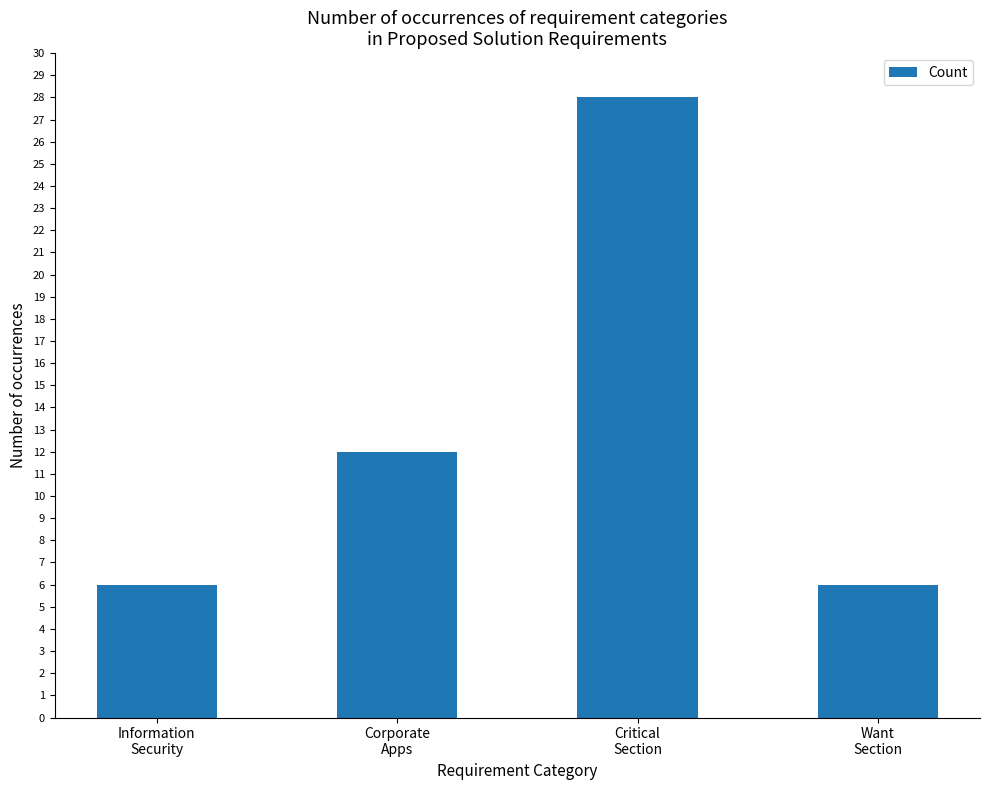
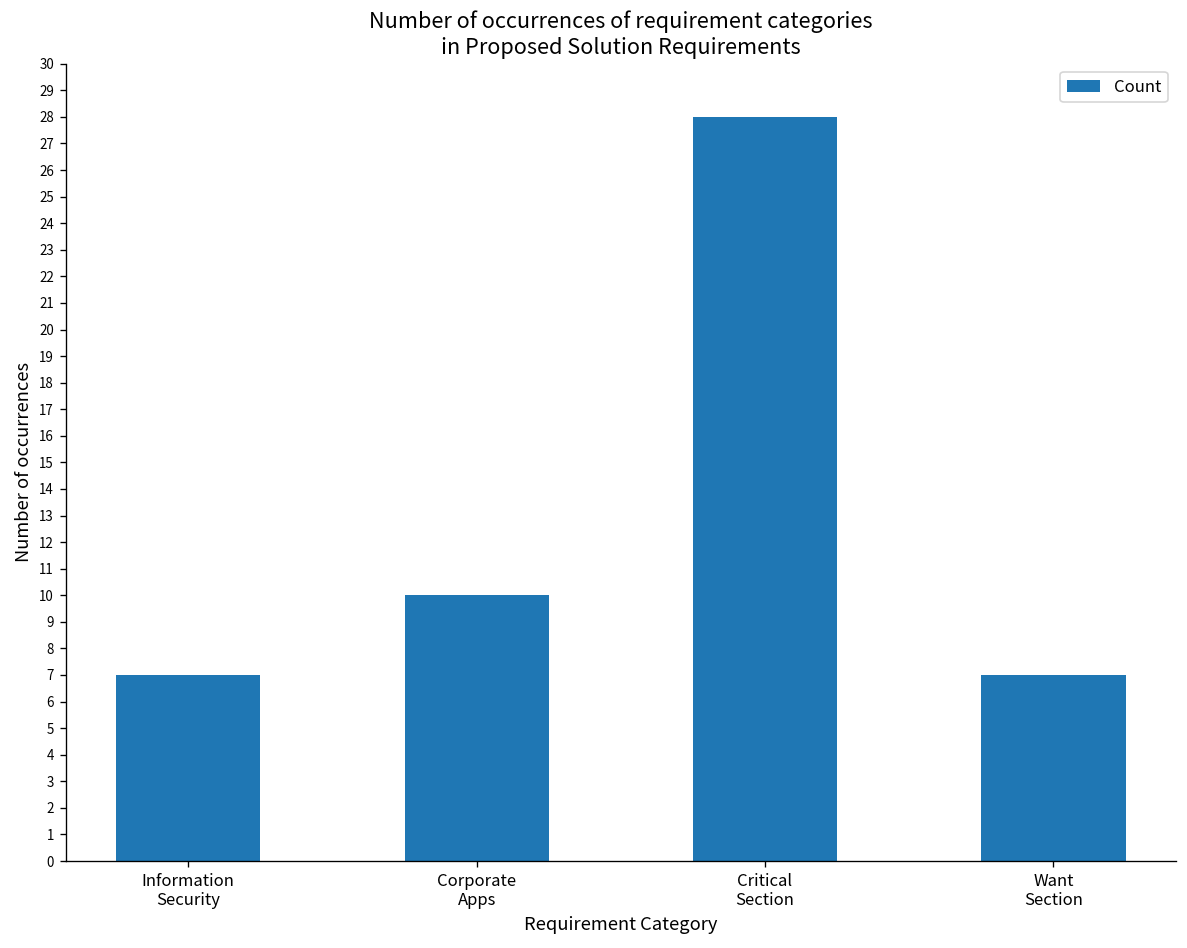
Information Security: 6 -> 7
Corporate Apps: 12 -> 10
Want Section: 6 -> 7
